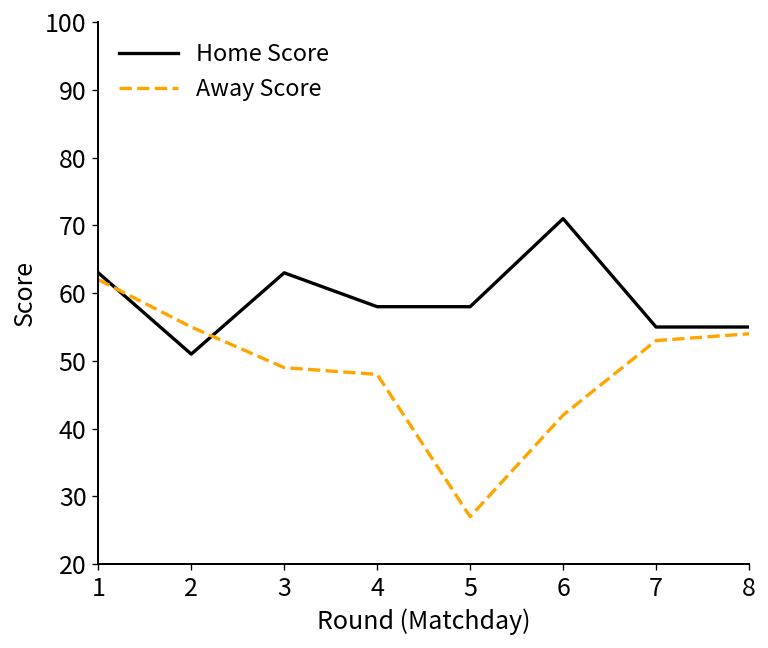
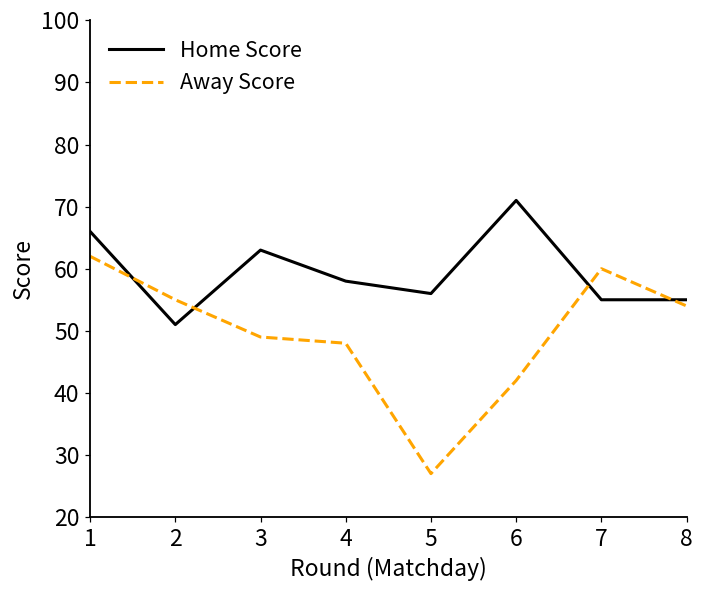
Home Score, 1: 63 -> 66
Home Score, 5: 58 -> 56
Away Score, 7: 53 -> 60
